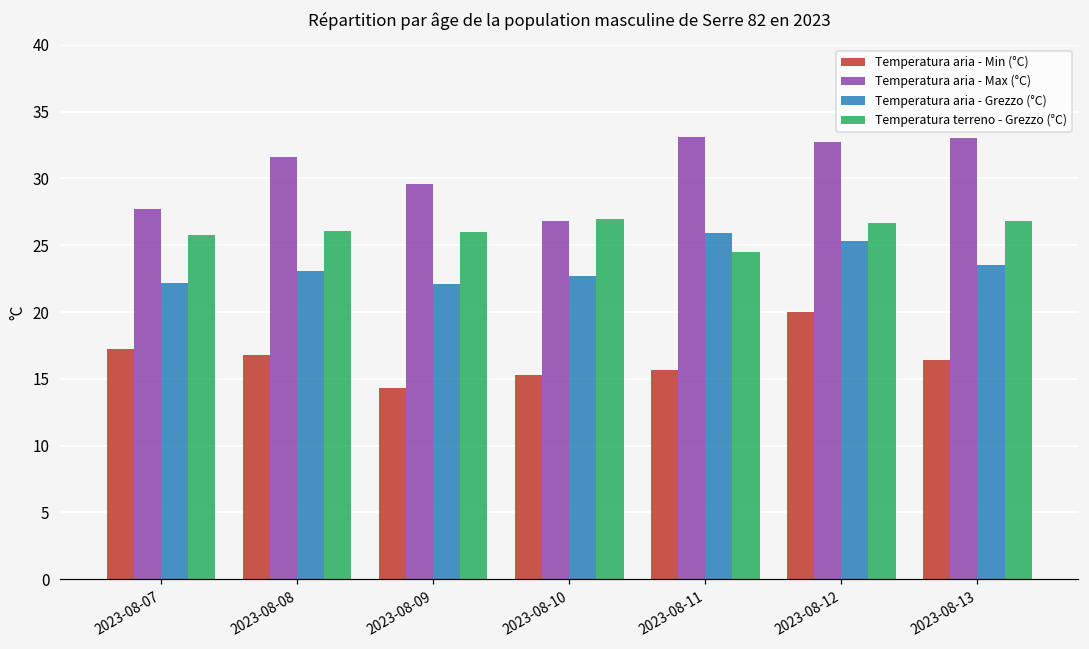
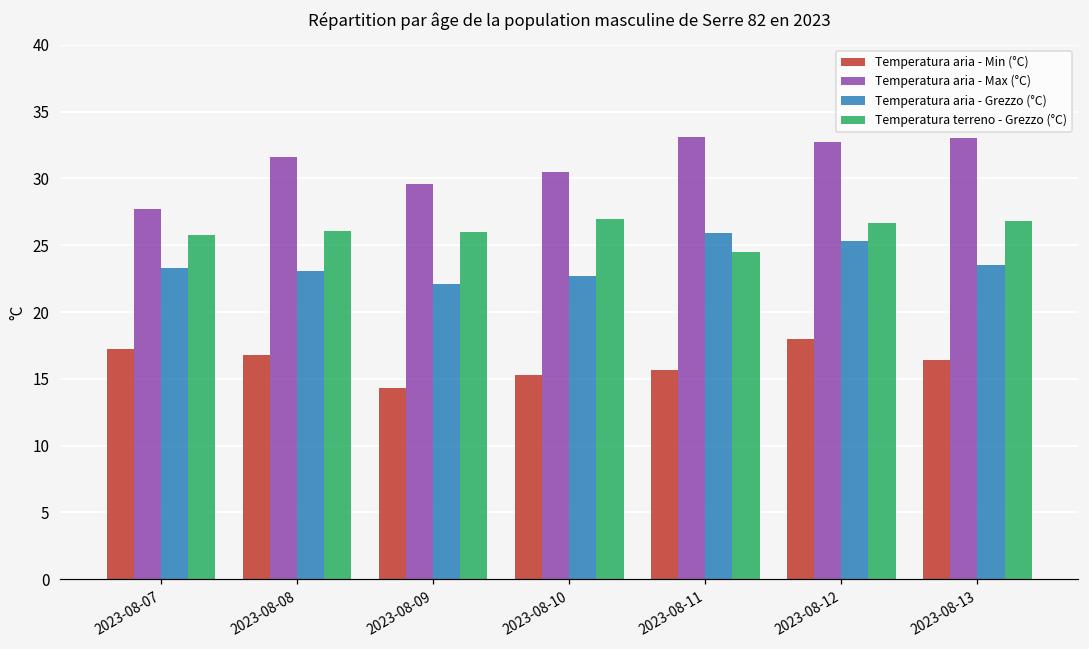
Temperatura aria - Grezzo (°C), 2023-08-07: 22.2 -> 23.3
Temperatura aria - Max (°C), 2023-08-10: 26.8 -> 30.5
Temperatura aria - Min (°C), 2023-08-12: 20 -> 18
